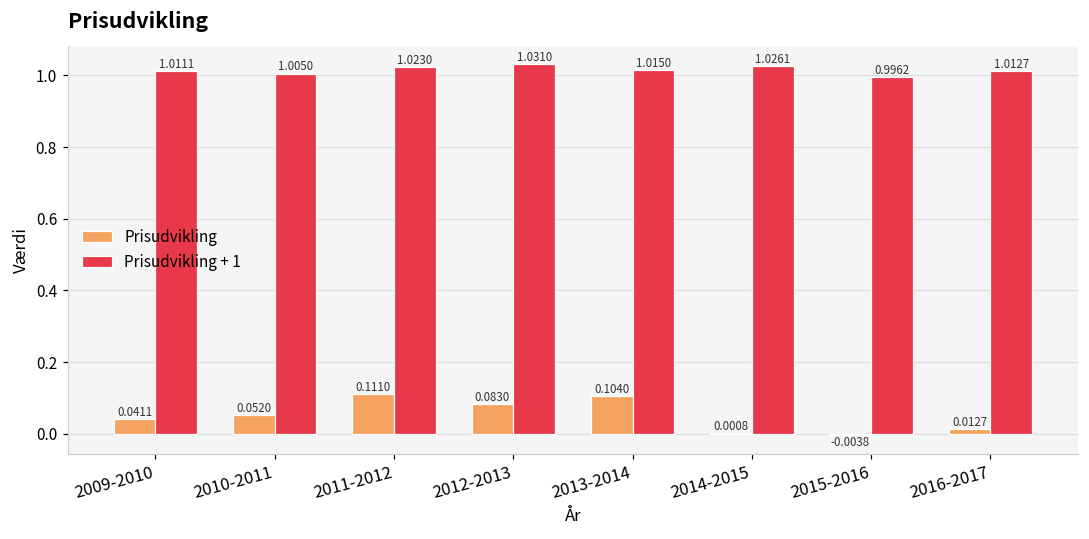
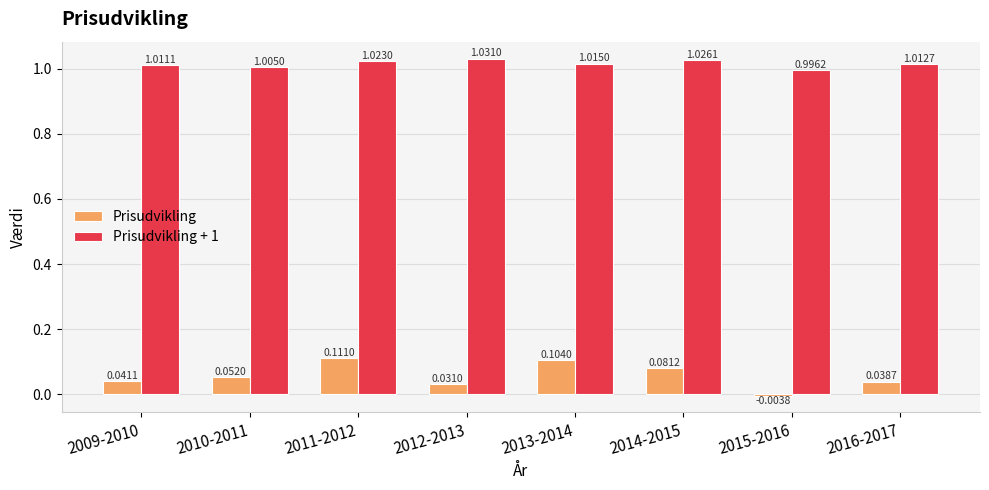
Prisudvikling, 2012-2013: 0.0830 -> 0.0310
Prisudvikling, 2014-2015: 0.0008 -> 0.0812
Prisudvikling, 2016-2017: 0.0127 -> 0.0387
